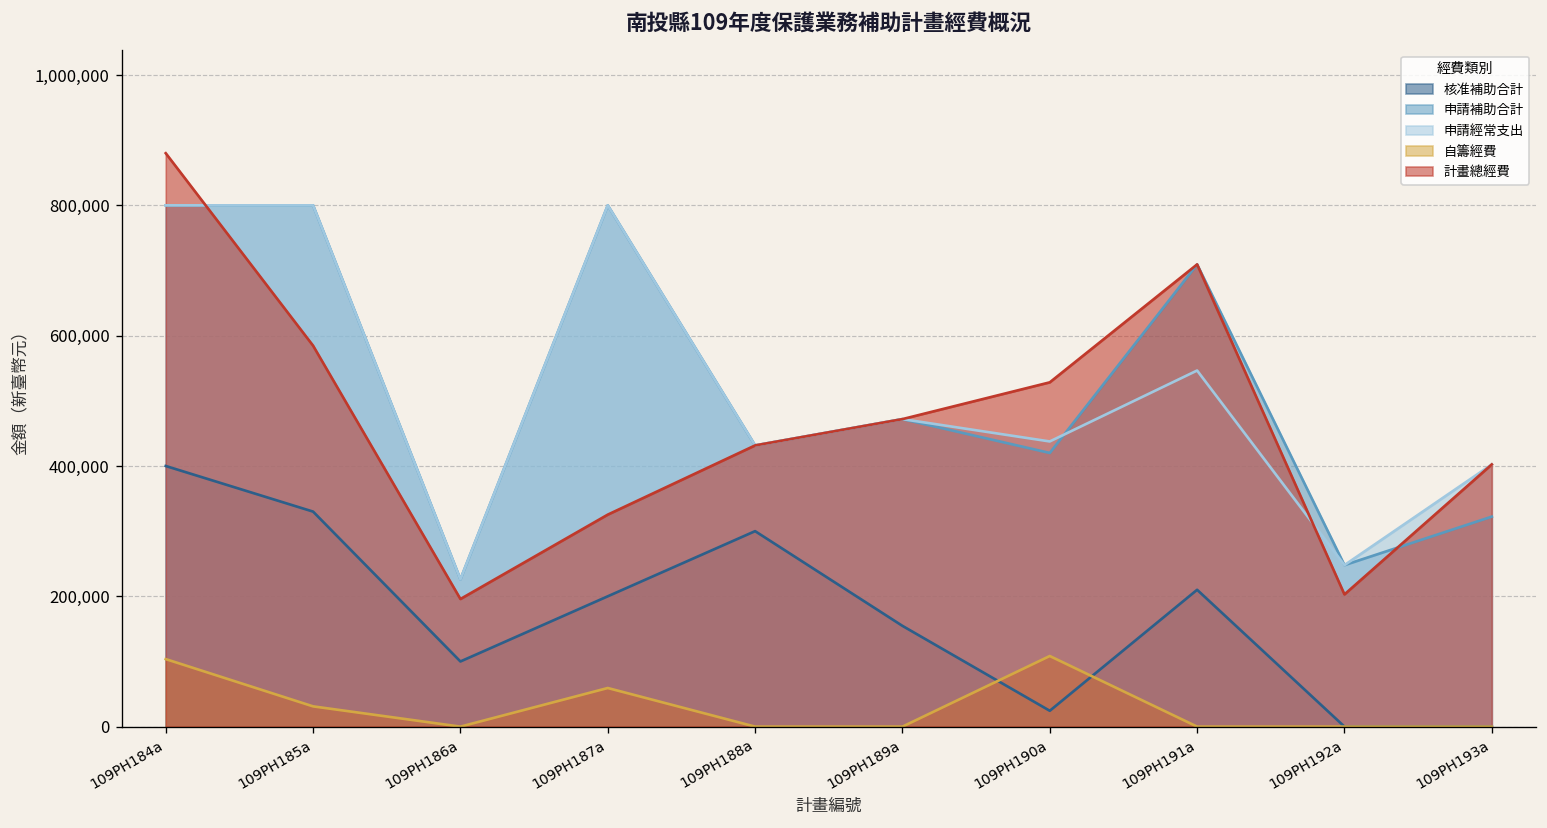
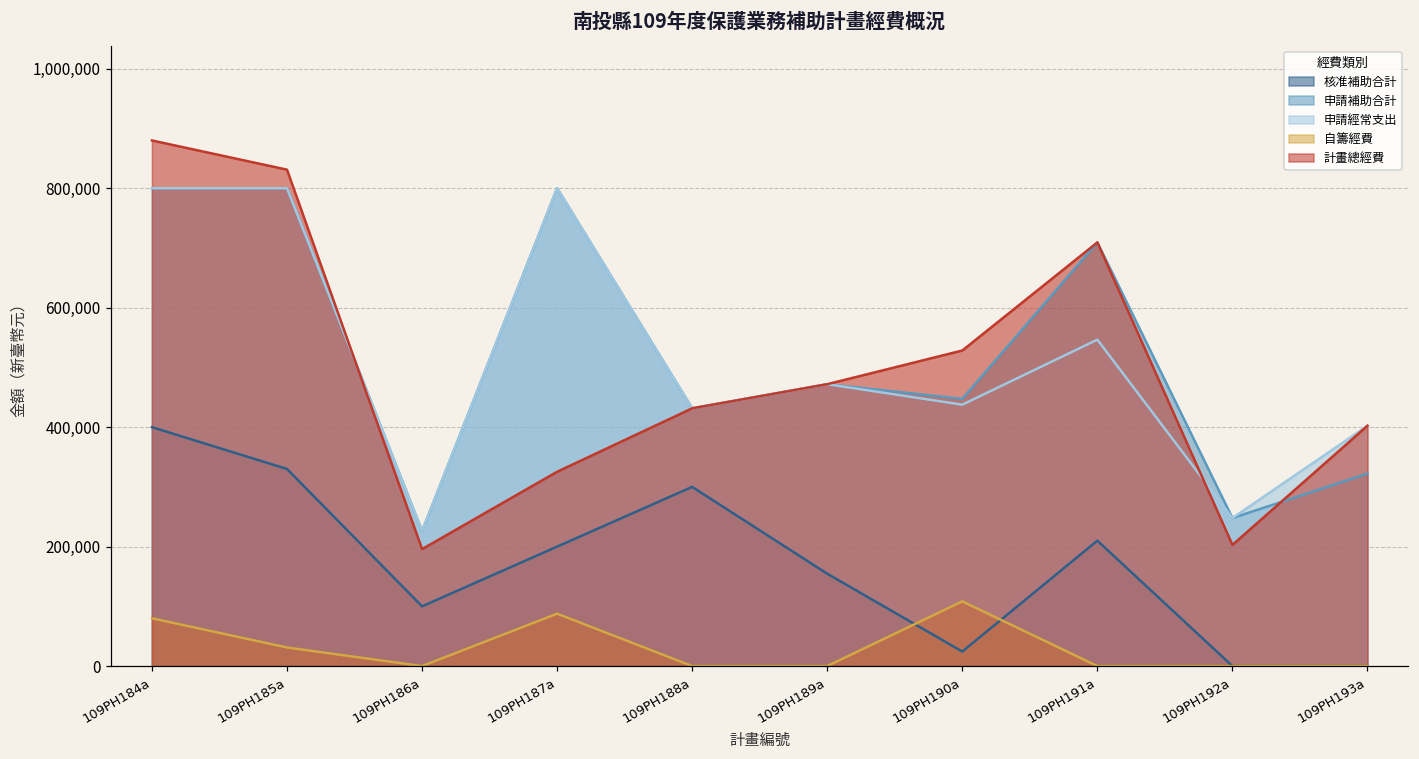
自籌經費, 109PH184a: 100,000 -> 80,000
計畫總經費, 109PH185a: 580,000 -> 830,000
自籌經費, 109PH187a: 60,000 -> 90,000
申請補助合計, 109PH190a: 420,000 -> 450,000
